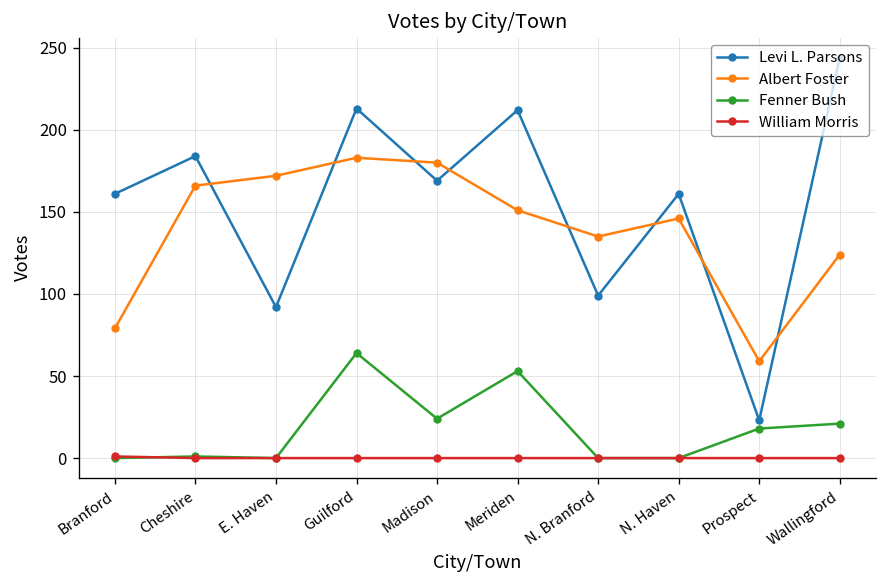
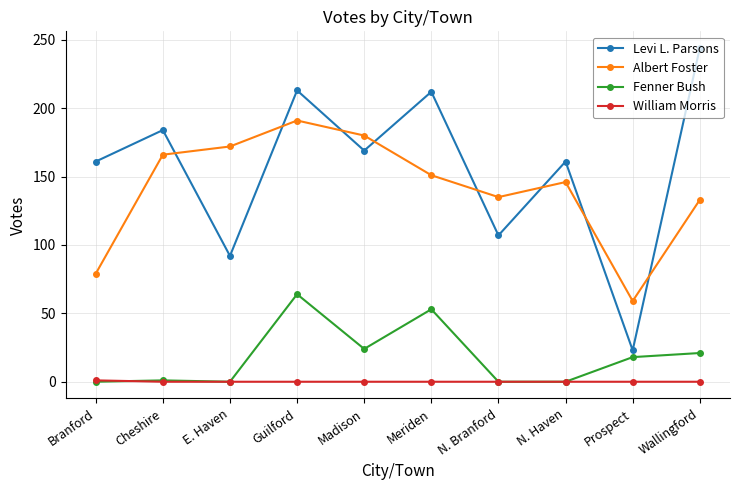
Albert Foster, Guilford: 183 -> 191
Levi L. Parsons, N. Branford: 99 -> 107
Albert Foster, Wallingford: 124 -> 133
